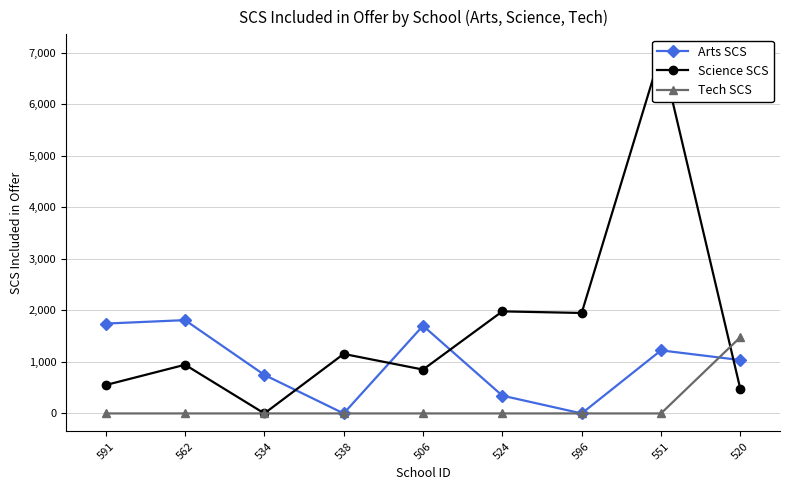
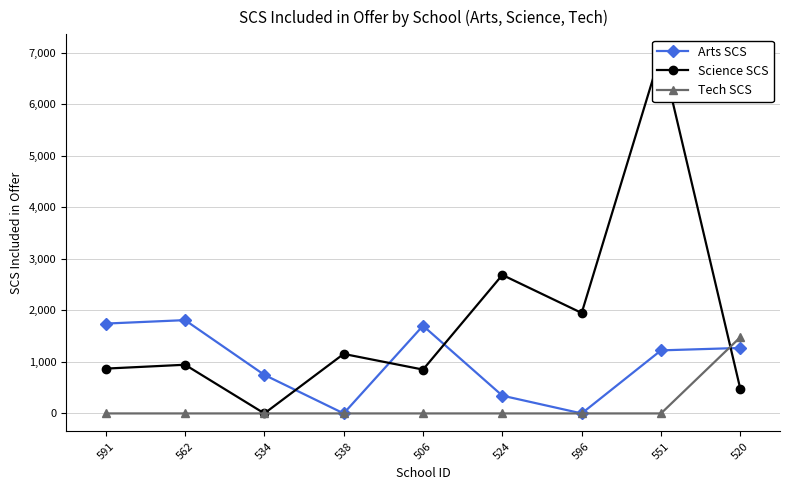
Science SCS, 591: 600 -> 900
Science SCS, 524: 2,000 -> 2,700
Arts SCS, 520: 1,000 -> 1,300
